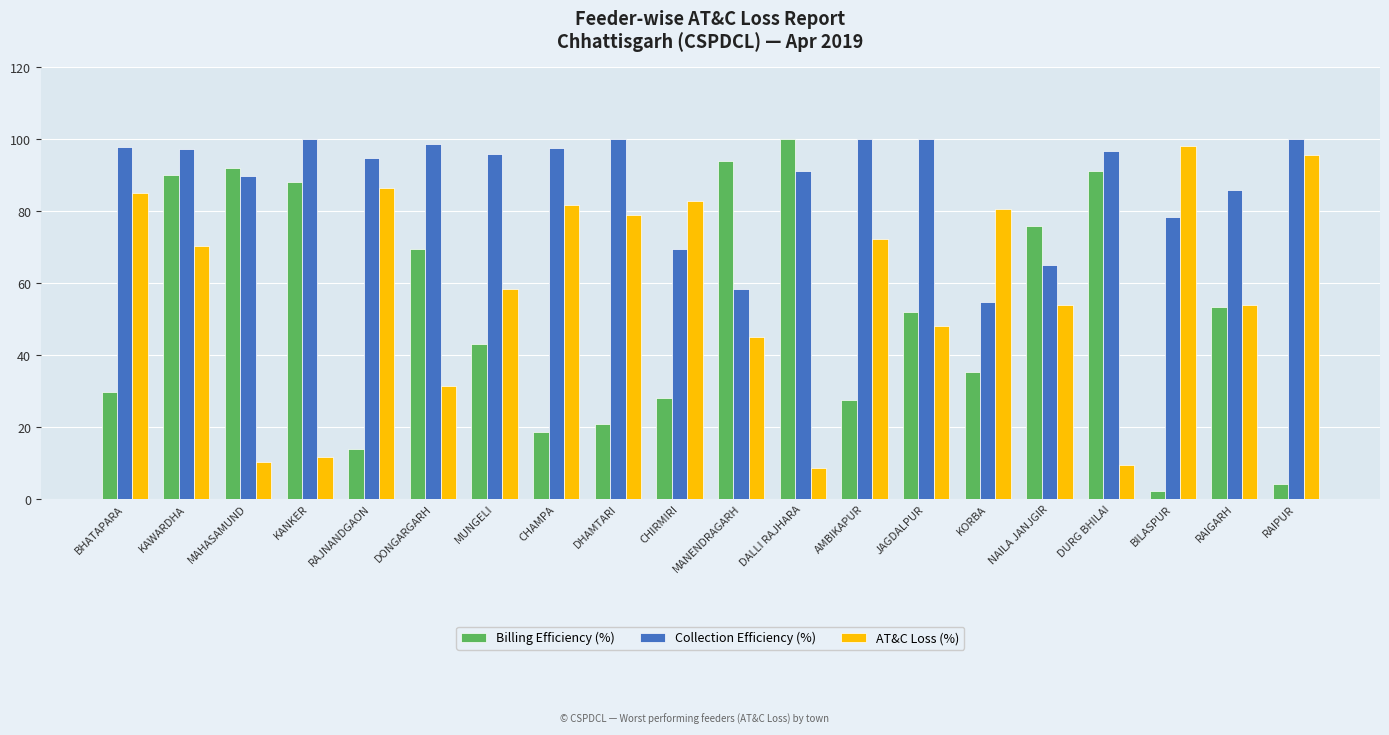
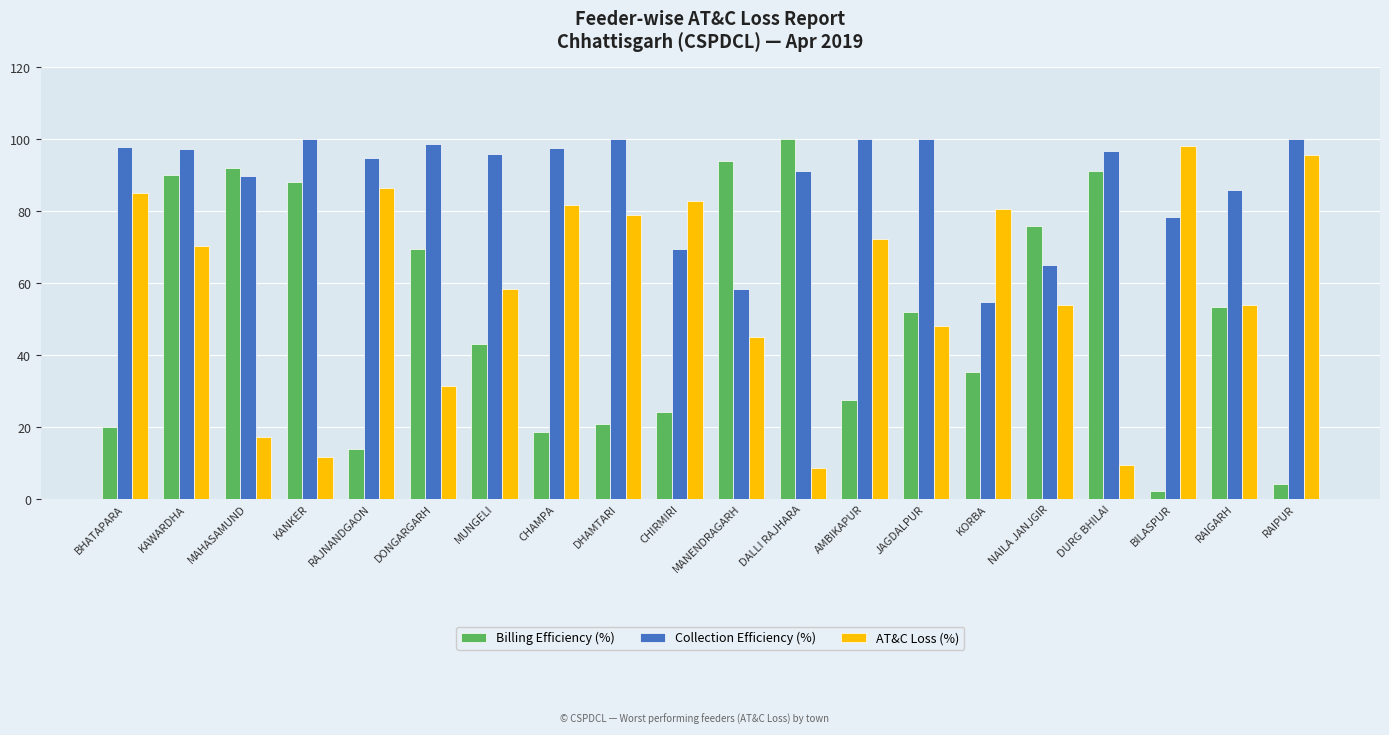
Billing Efficiency (%), BHATAPARA: 30 -> 20
AT&C Loss (%), MAHASAMUND: 10 -> 17
Billing Efficiency (%), CHIRMIRI: 28 -> 24
